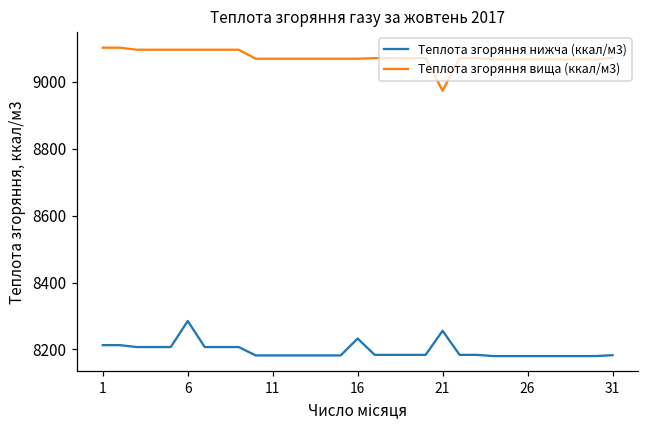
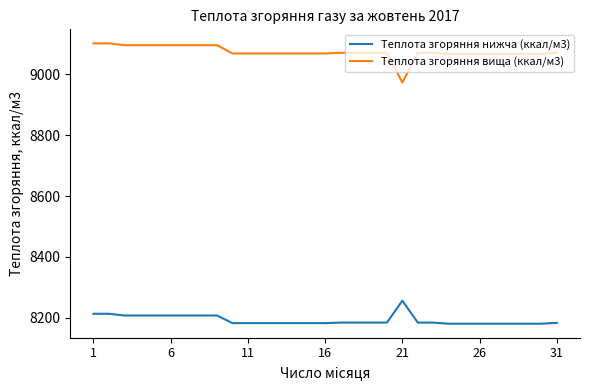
Теплота згоряння нижча (ккал/м3), 6: 8290 -> 8210
Теплота згоряння нижча (ккал/м3), 16: 8230 -> 8180
